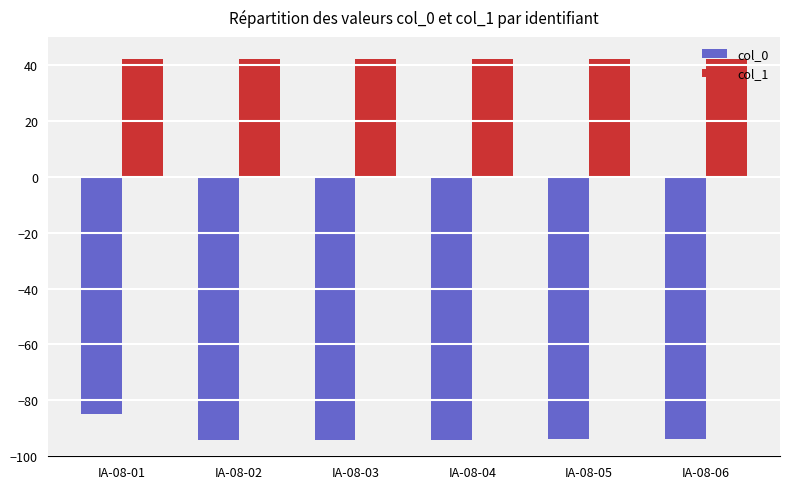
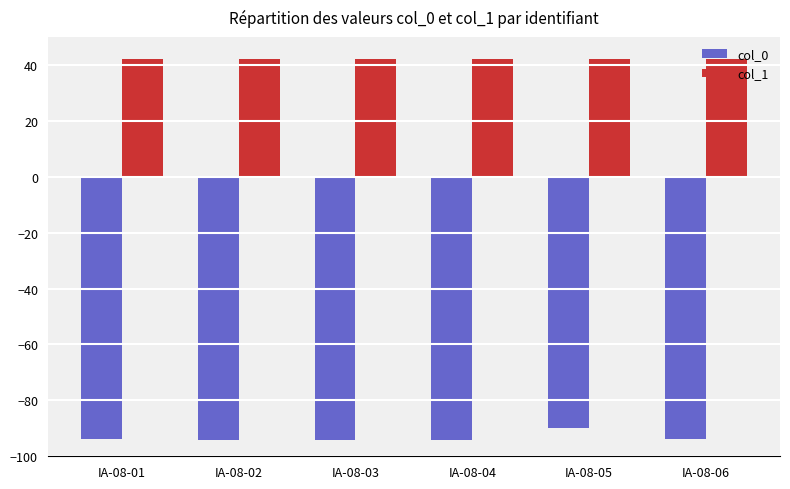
col_0, IA-08-01: -85 -> -94
col_0, IA-08-05: -94 -> -90
